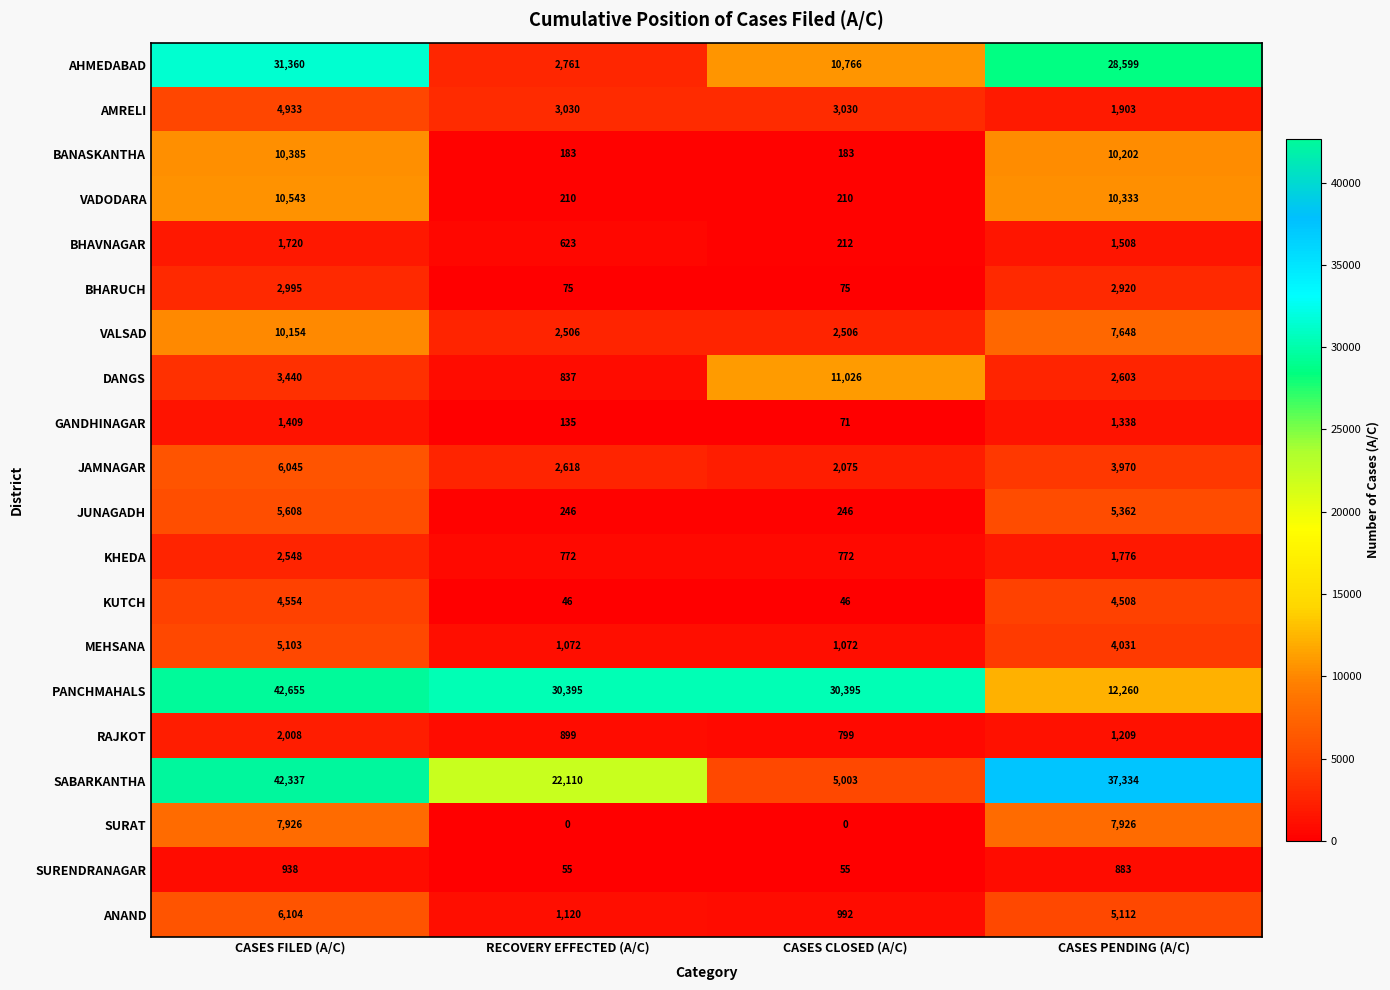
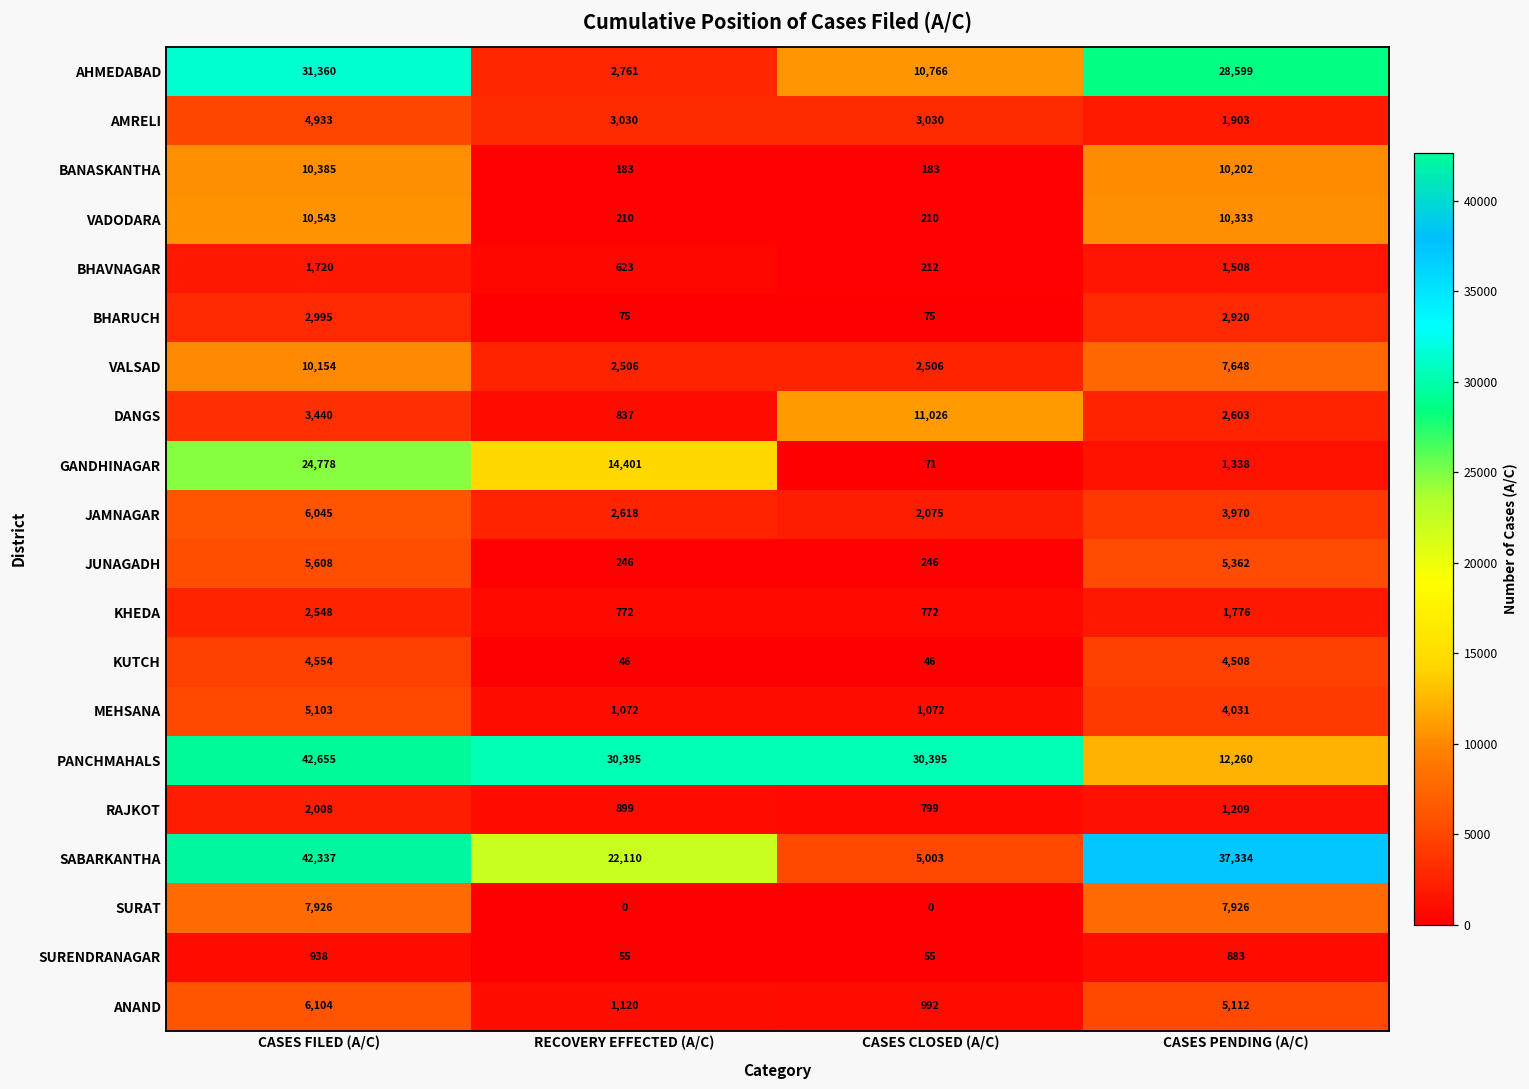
GANDHINAGAR, CASES FILED (A/C): 1,409 -> 24,778
GANDHINAGAR, RECOVERY EFFECTED (A/C): 135 -> 14,401
